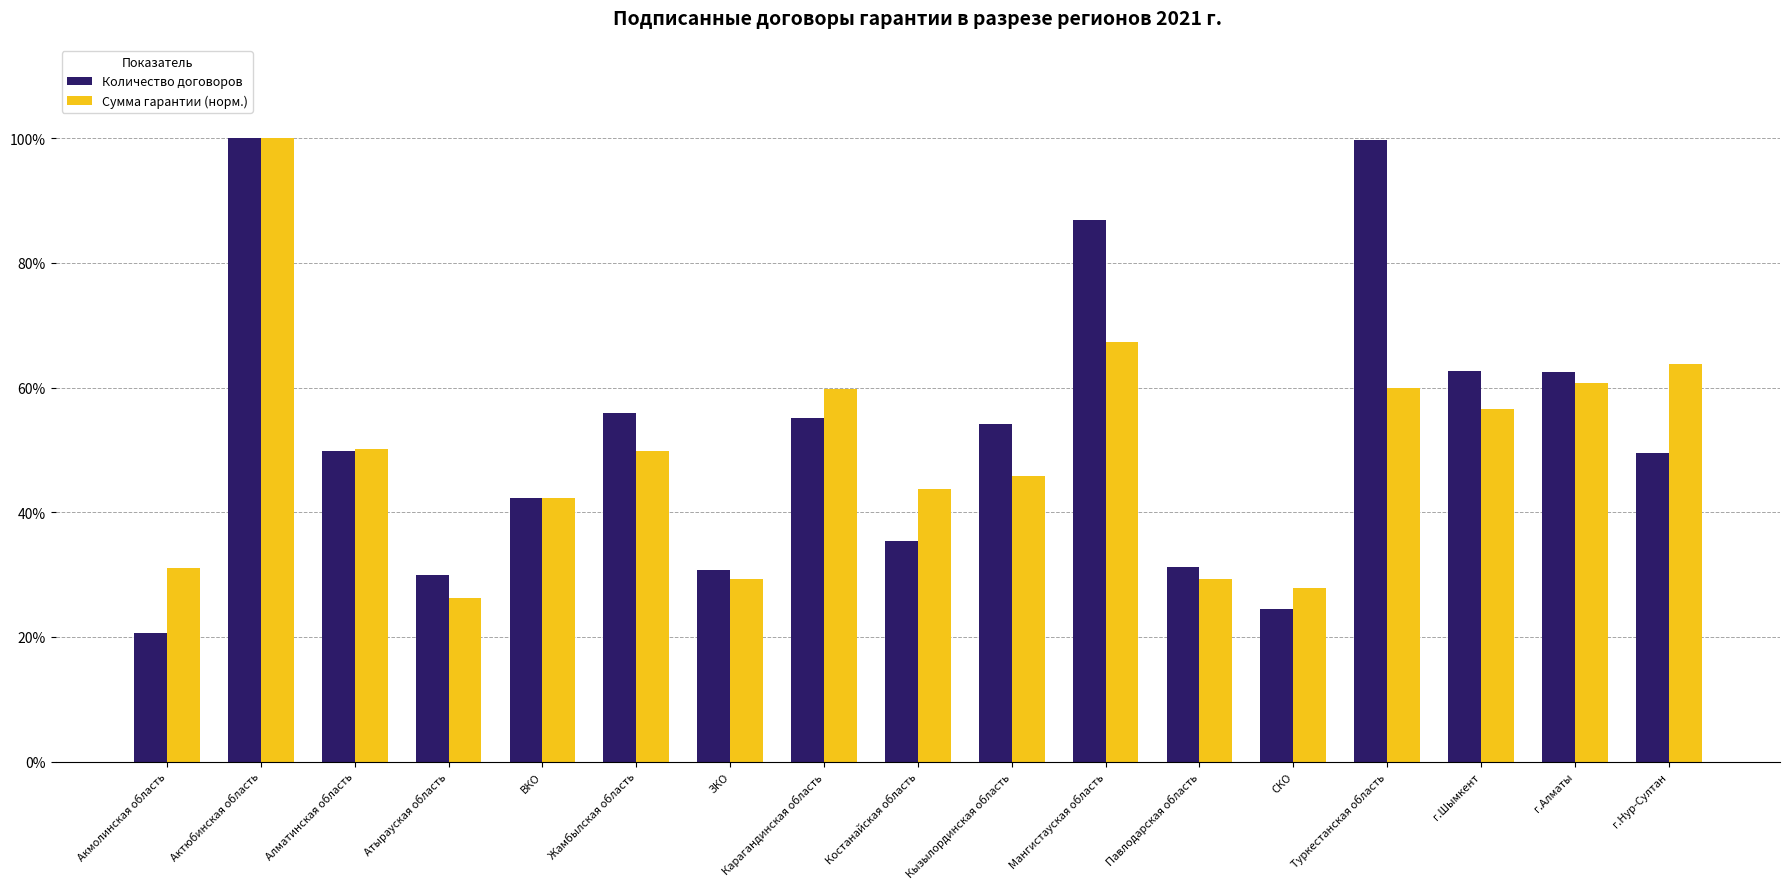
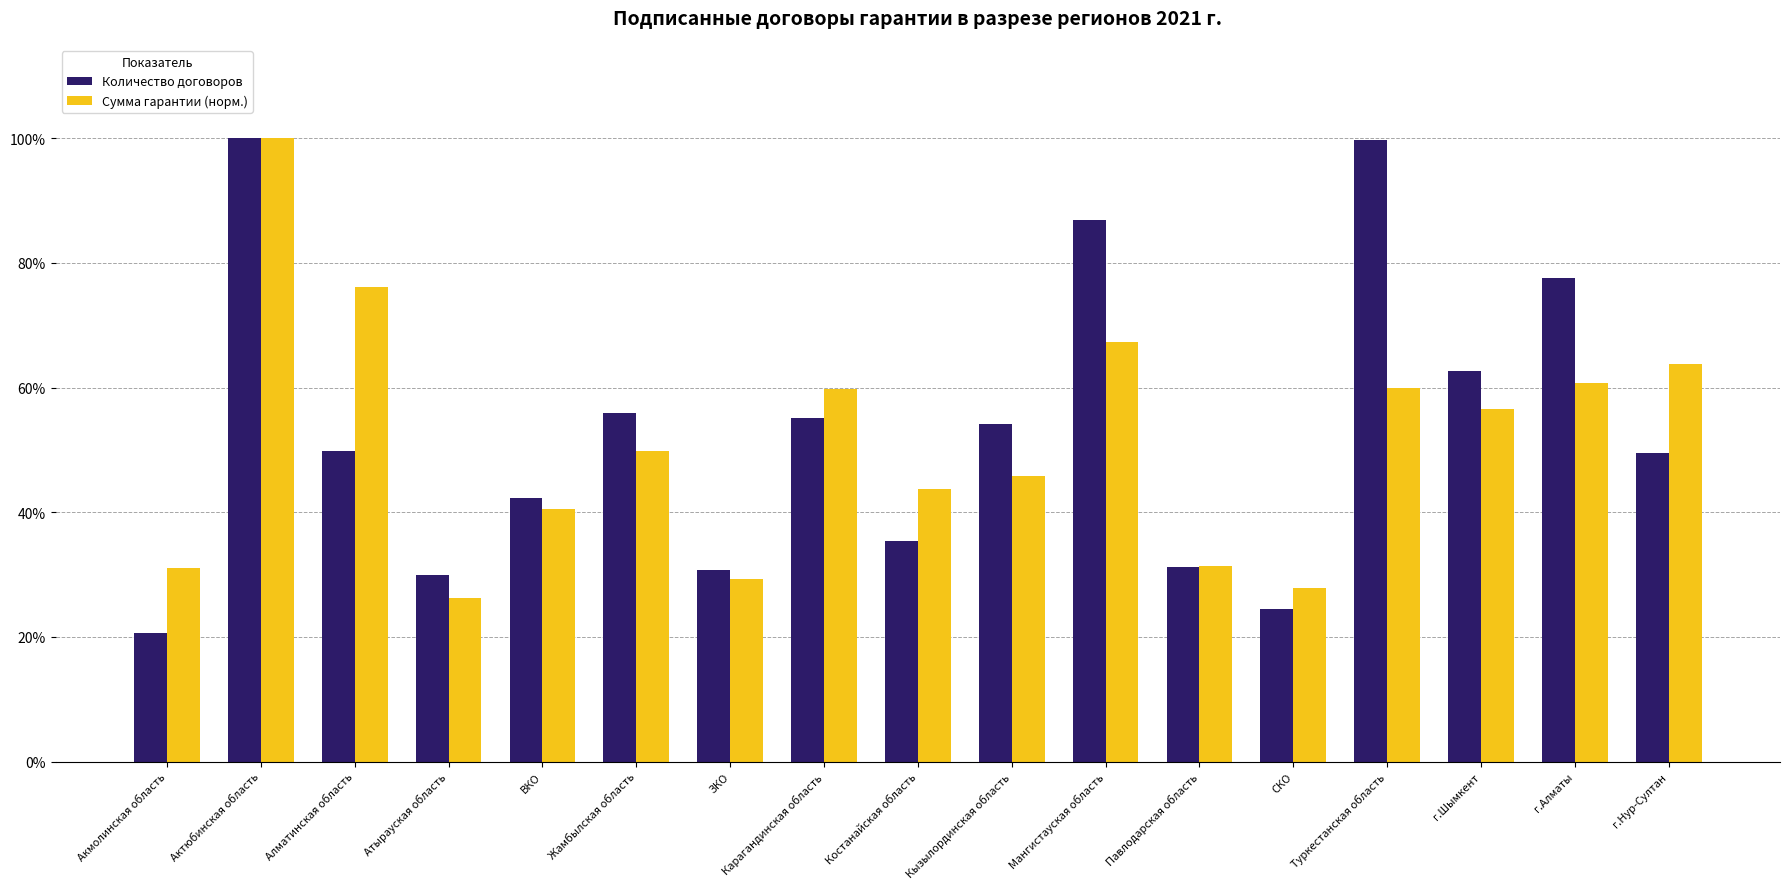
Сумма гарантии (норм.), Алматинская область: 50% -> 76%
Сумма гарантии (норм.), ВКО: 42% -> 40%
Сумма гарантии (норм.), Павлодарская область: 29% -> 31%
Количество договоров, г.Алматы: 62% -> 78%
